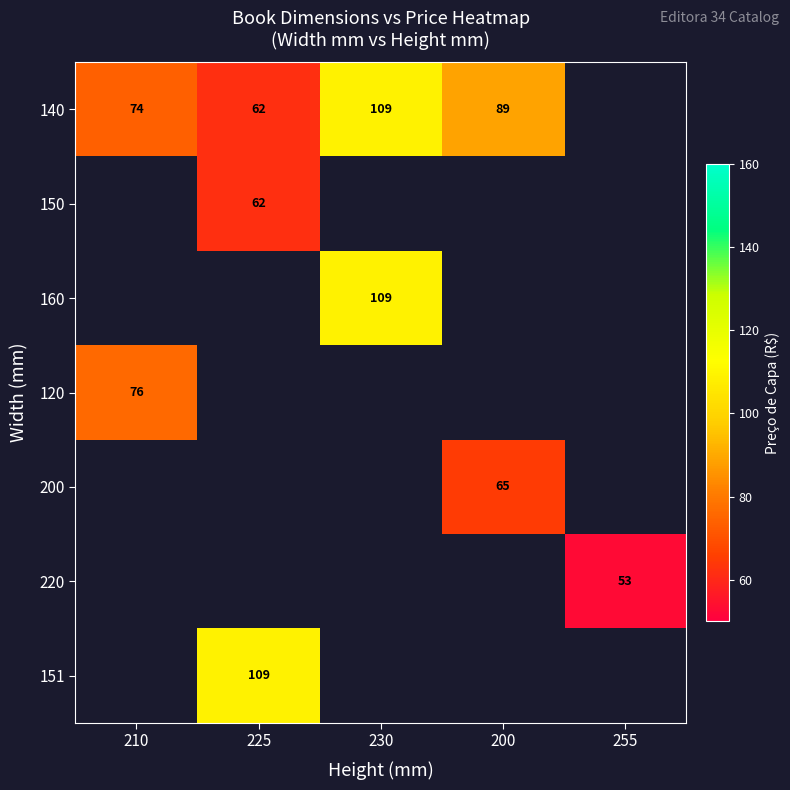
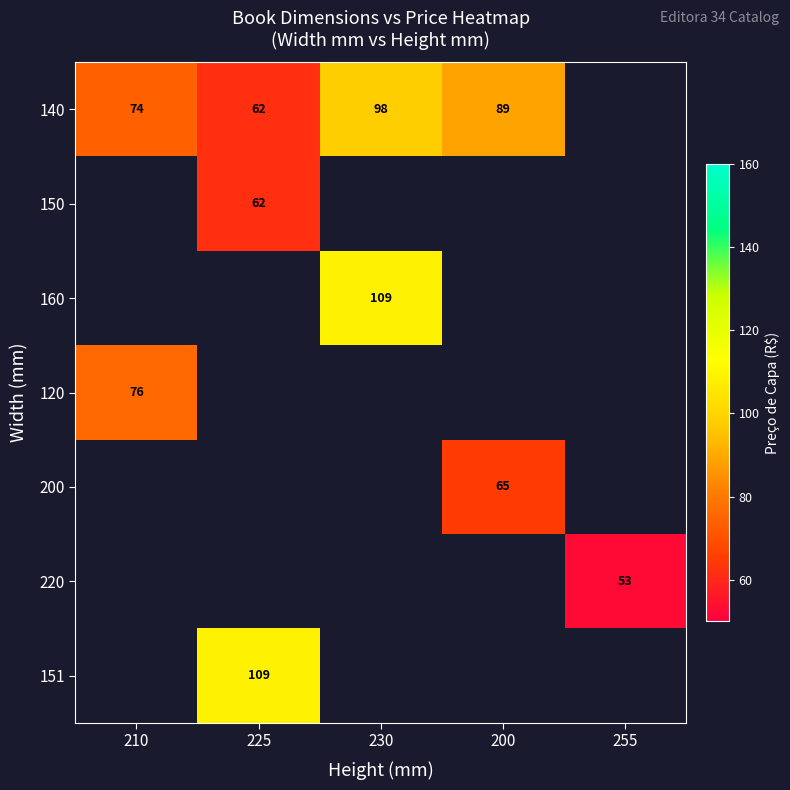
140, 230: 109 -> 98
